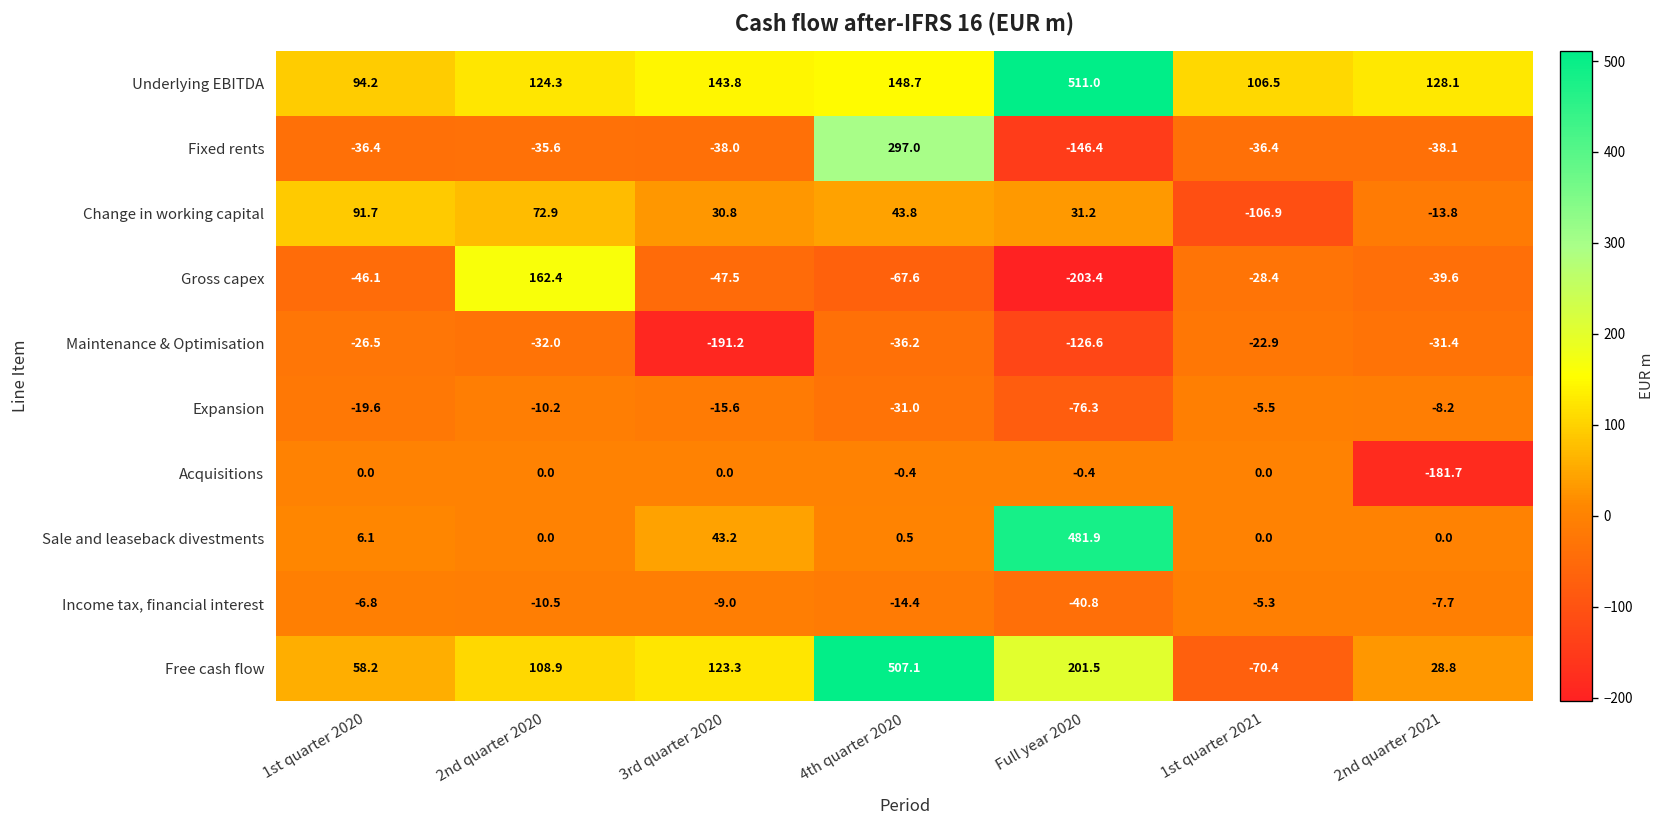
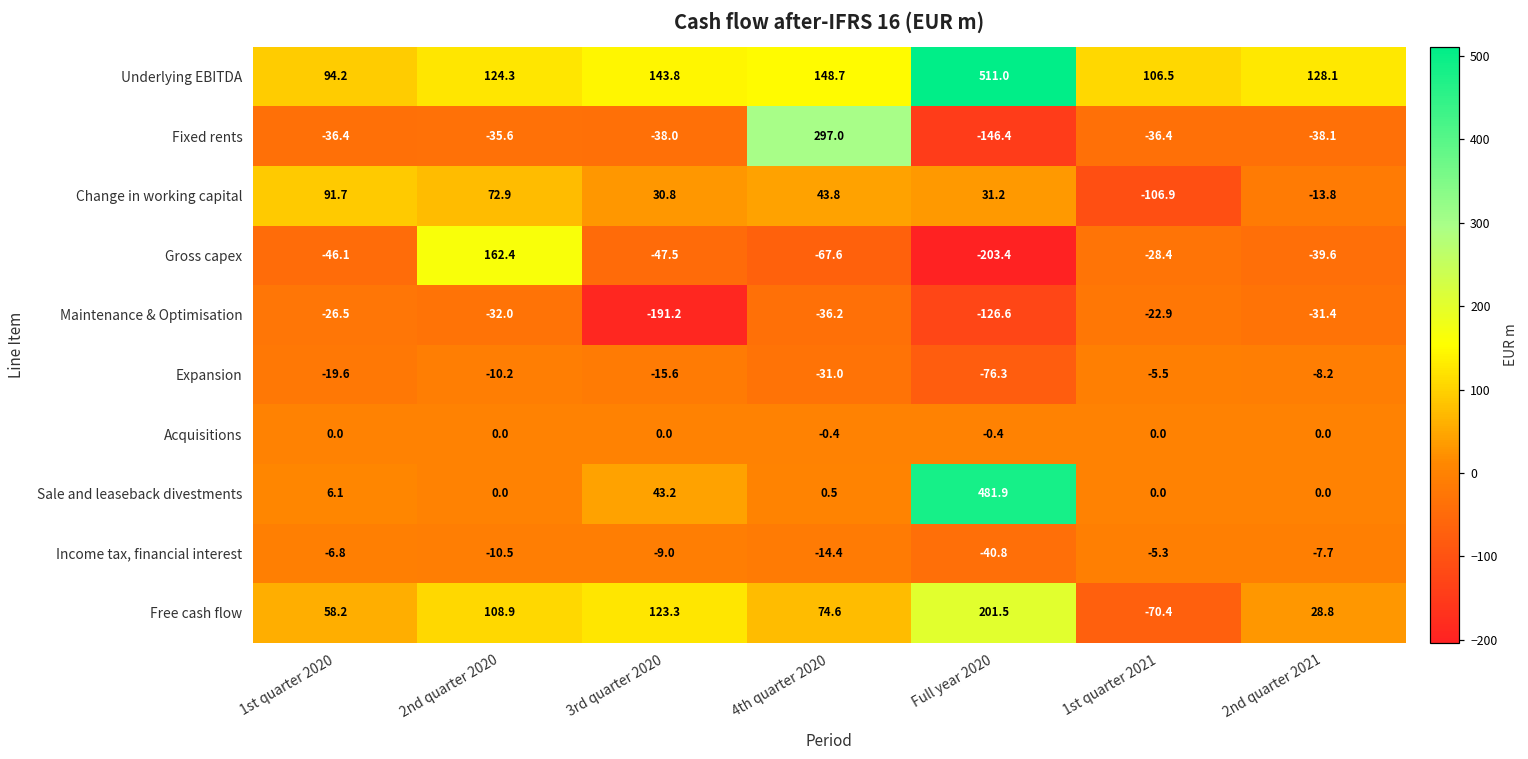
Acquisitions, 2nd quarter 2021: -181.7 -> 0.0
Free cash flow, 4th quarter 2020: 507.1 -> 74.6
